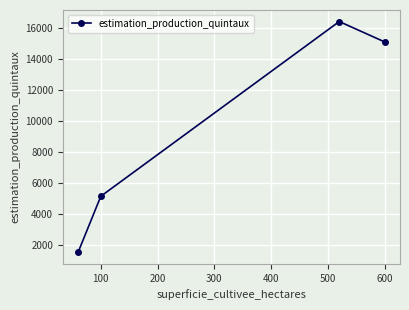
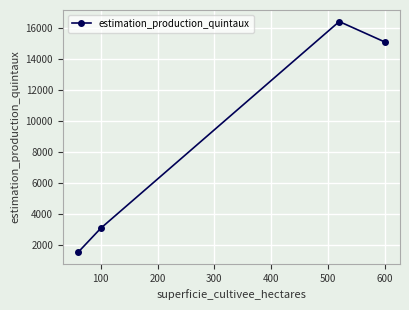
100: 5100 -> 3100
